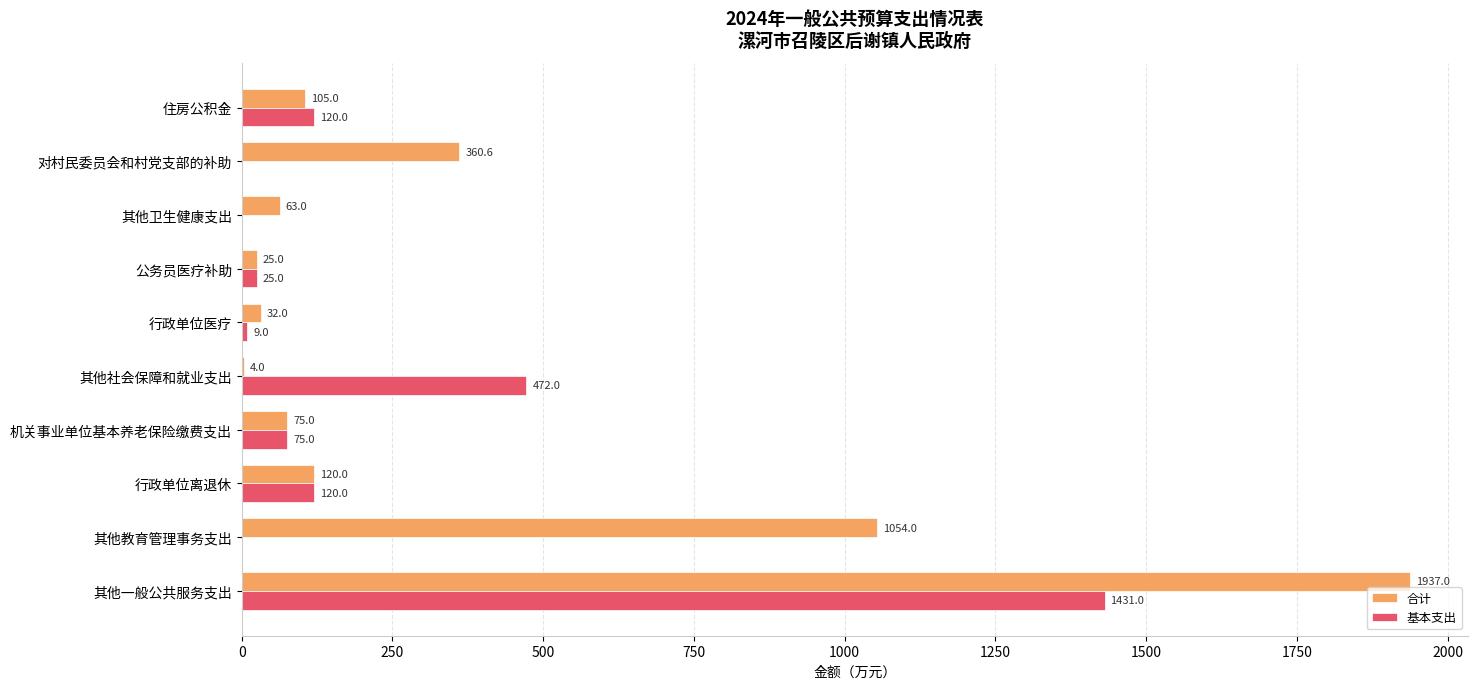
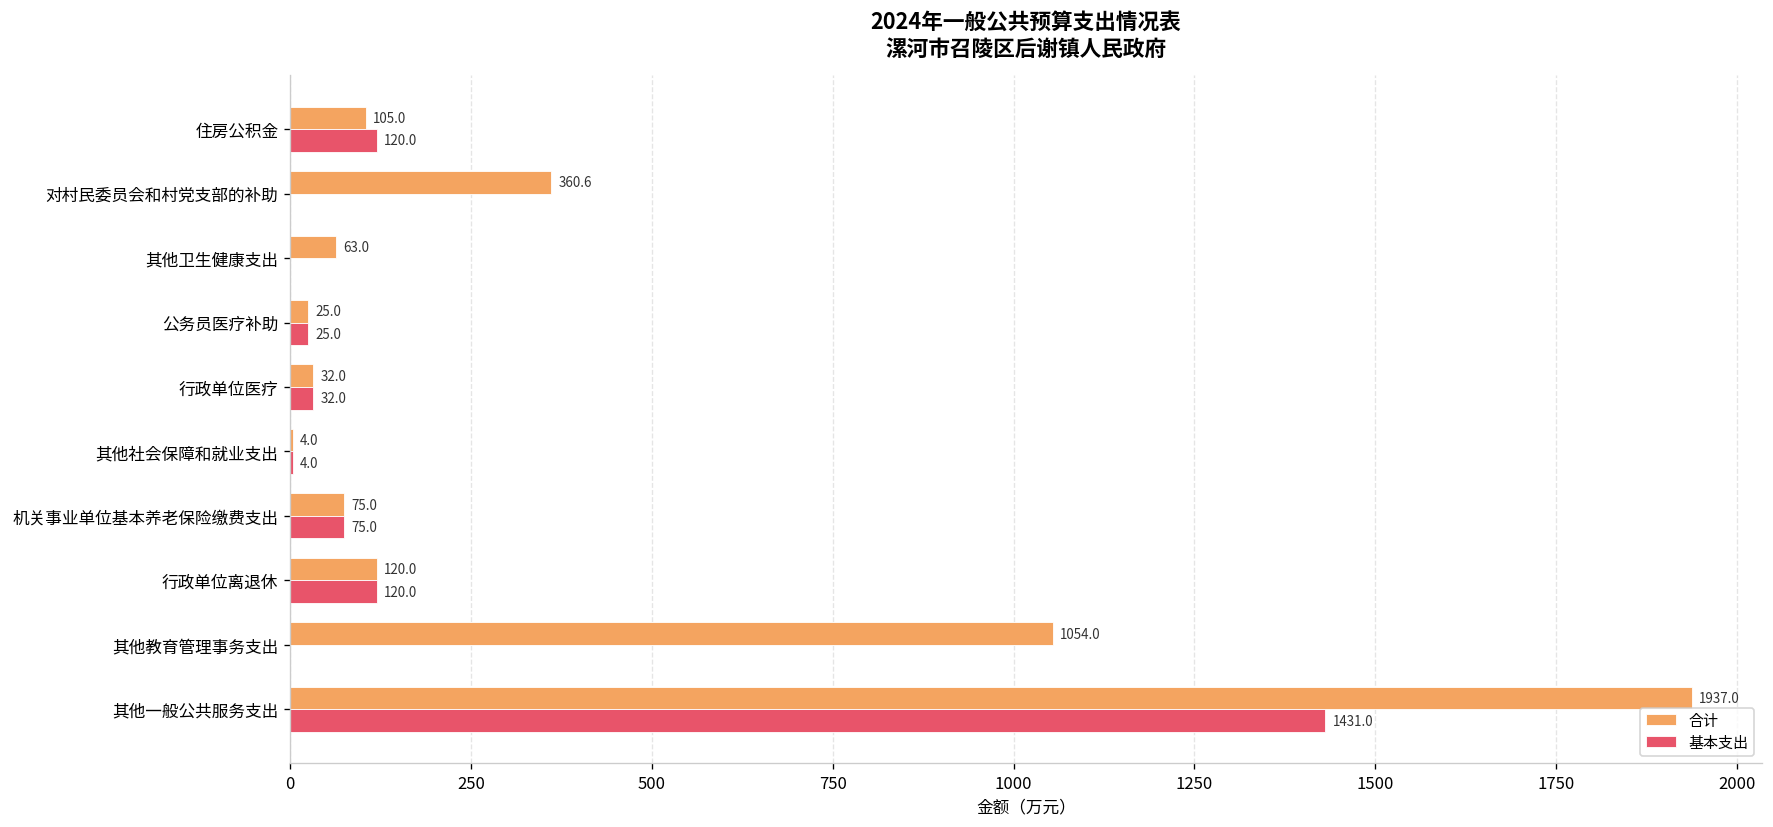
基本支出, 行政单位医疗: 9.0 -> 32.0
基本支出, 其他社会保障和就业支出: 472.0 -> 4.0
